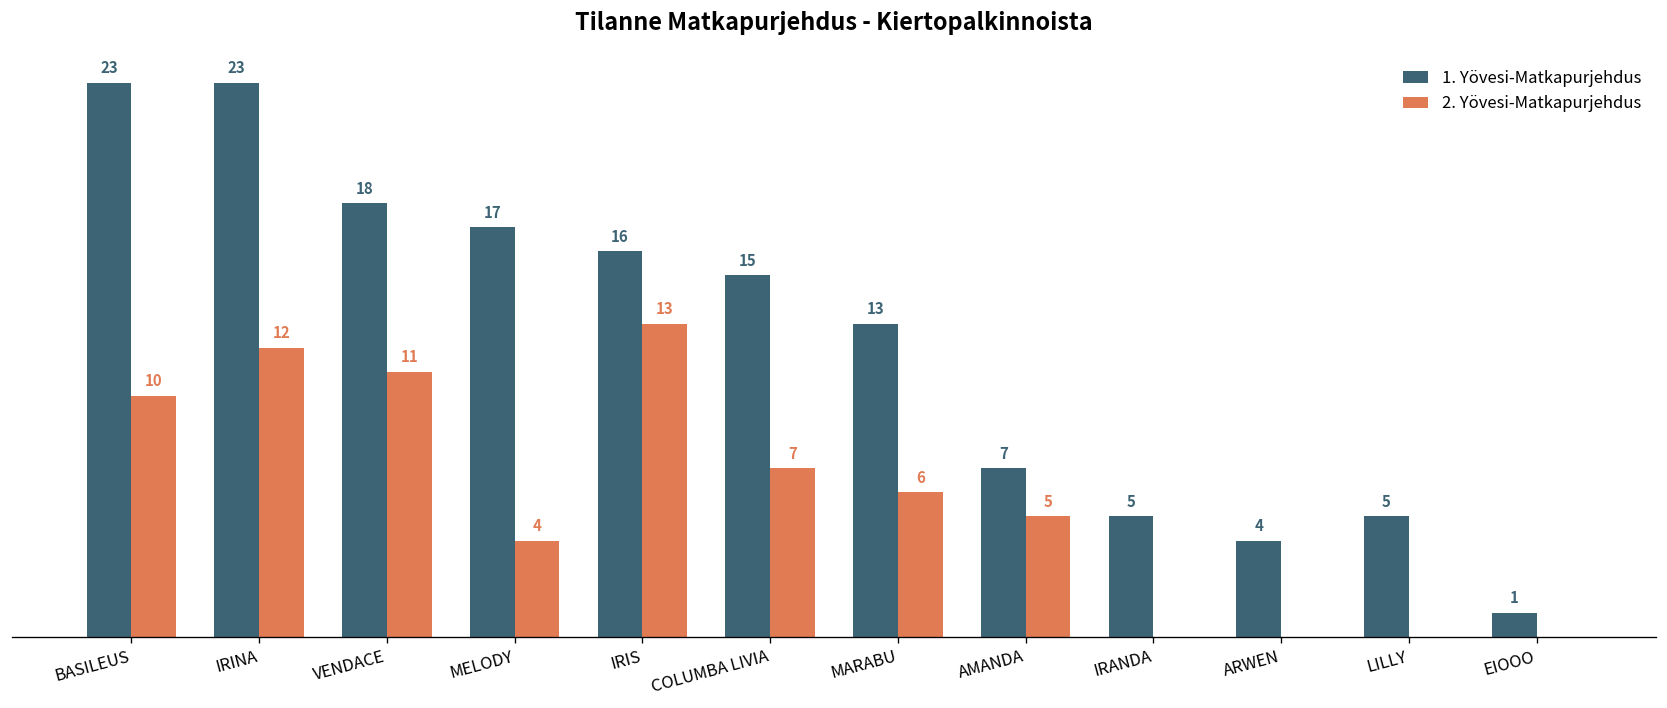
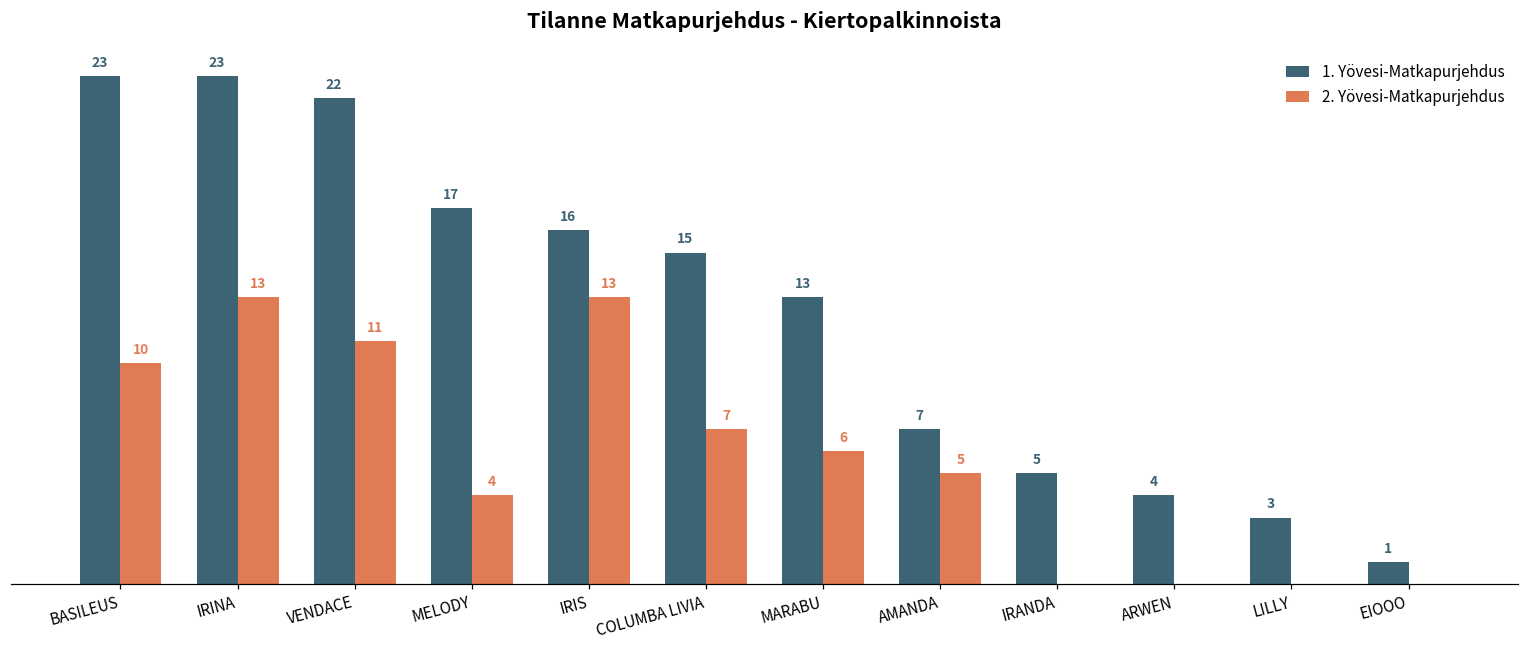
2. Yövesi-Matkapurjehdus, IRINA: 12 -> 13
1. Yövesi-Matkapurjehdus, VENDACE: 18 -> 22
1. Yövesi-Matkapurjehdus, LILLY: 5 -> 3
